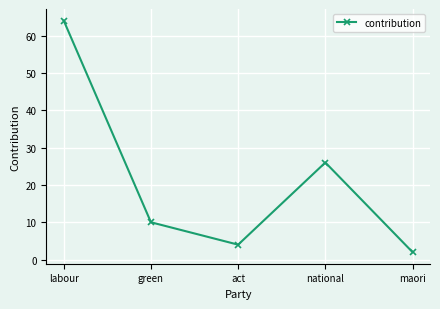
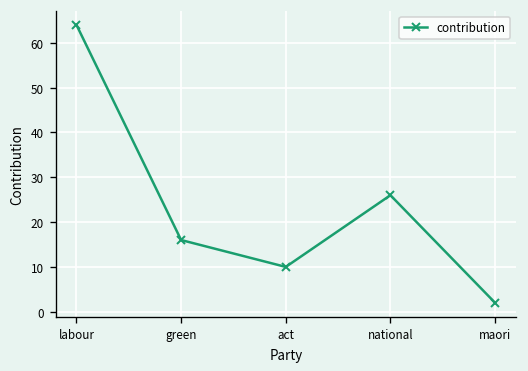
green: 10 -> 16
act: 4 -> 10
